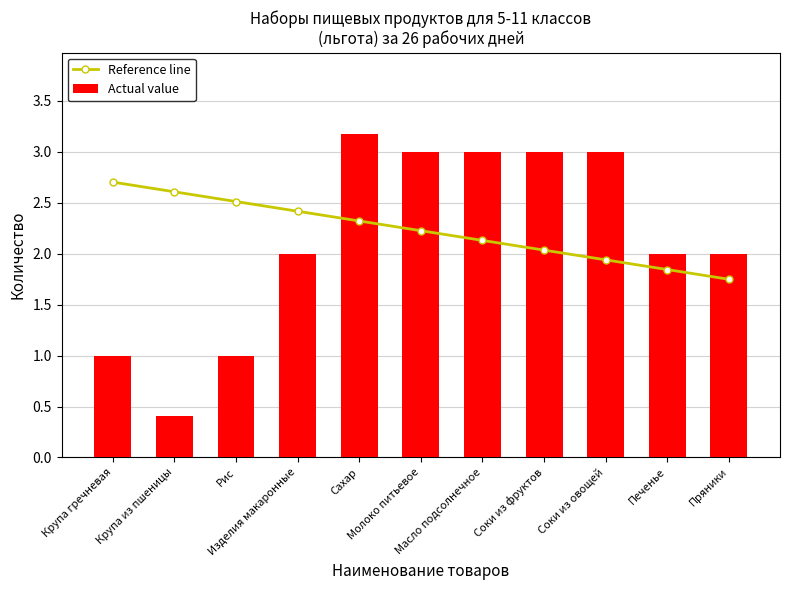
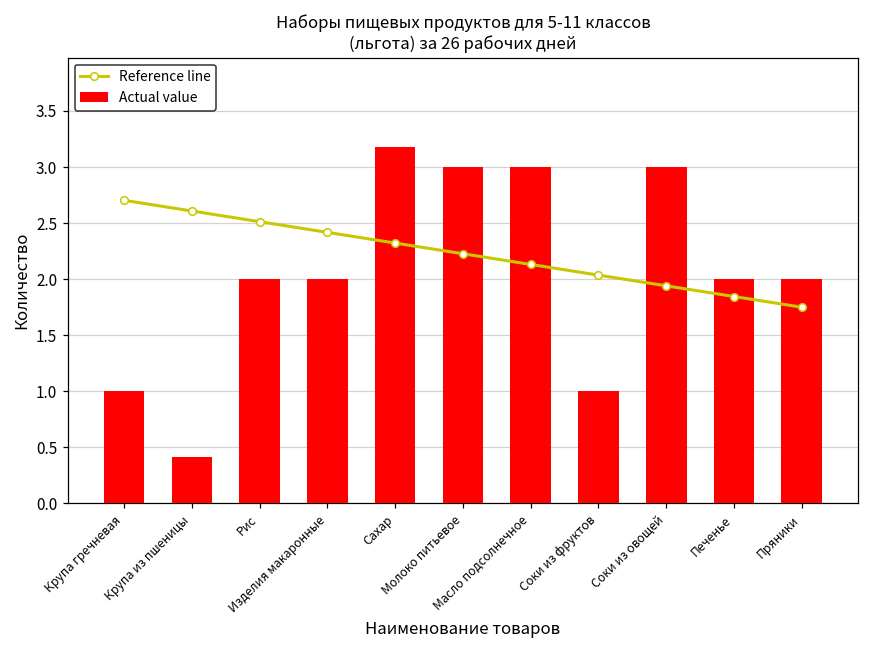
Actual value, Рис: 1 -> 2
Actual value, Соки из фруктов: 3 -> 1
